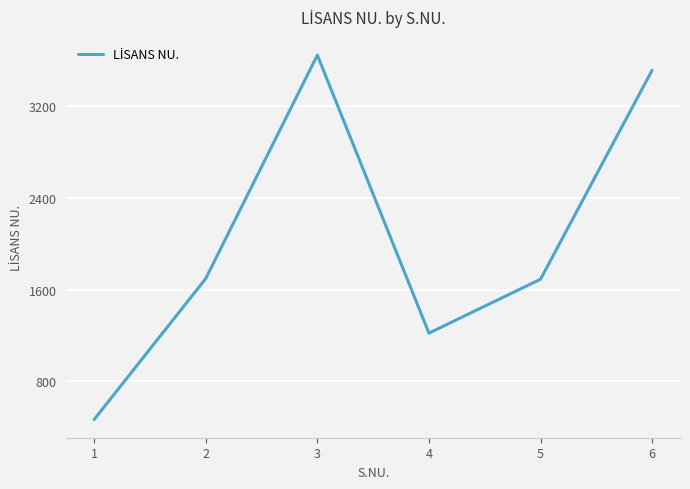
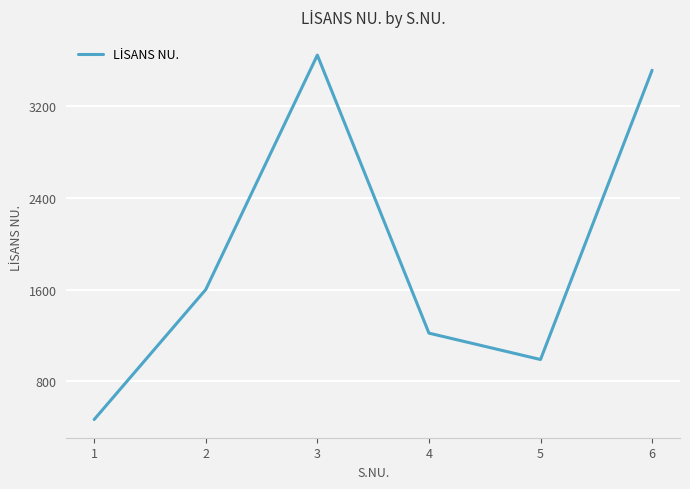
2: 1700 -> 1600
5: 1690 -> 990
